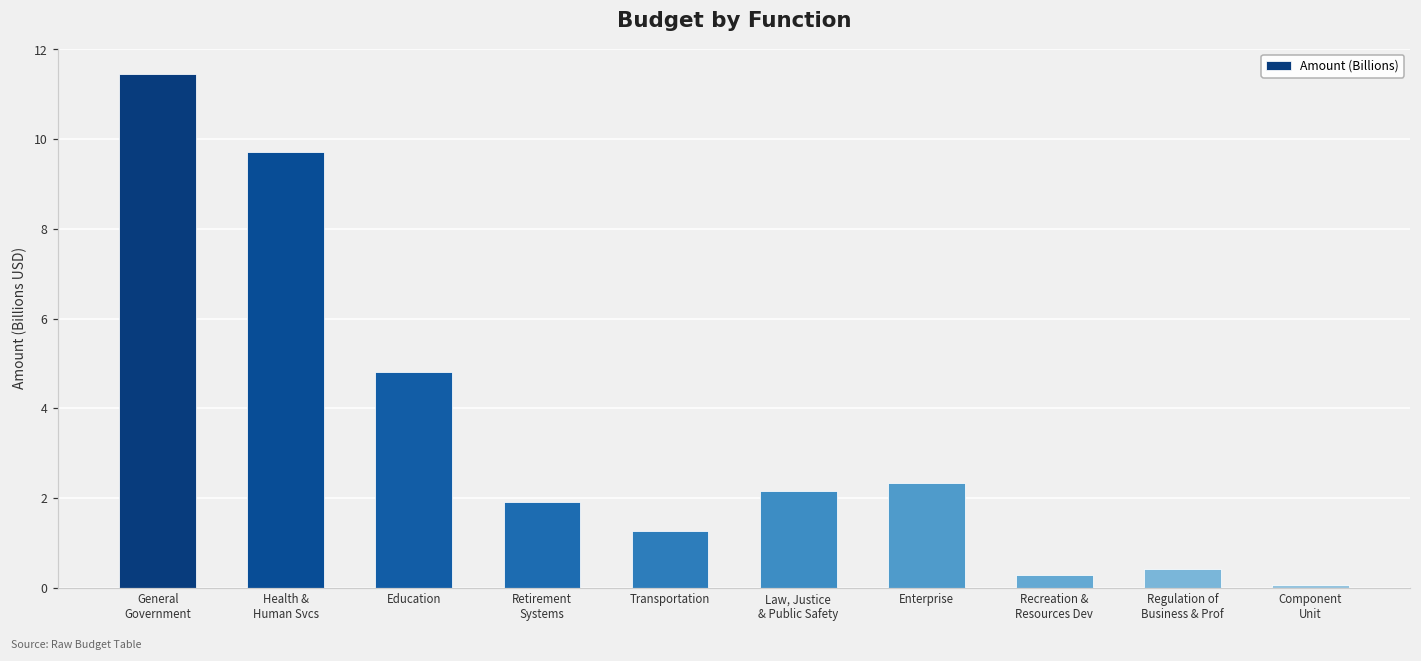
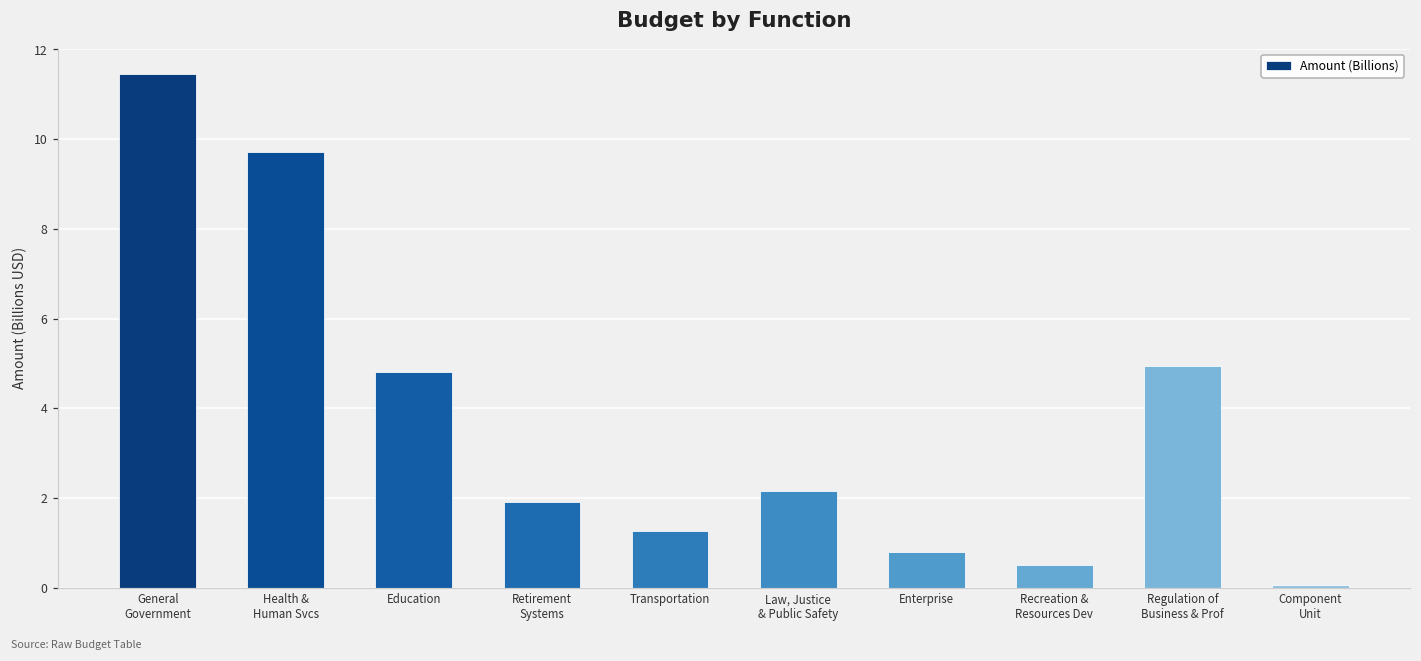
Enterprise: 2.3 -> 0.8
Recreation & Resources Dev: 0.3 -> 0.5
Regulation of Business & Prof: 0.4 -> 5.0
